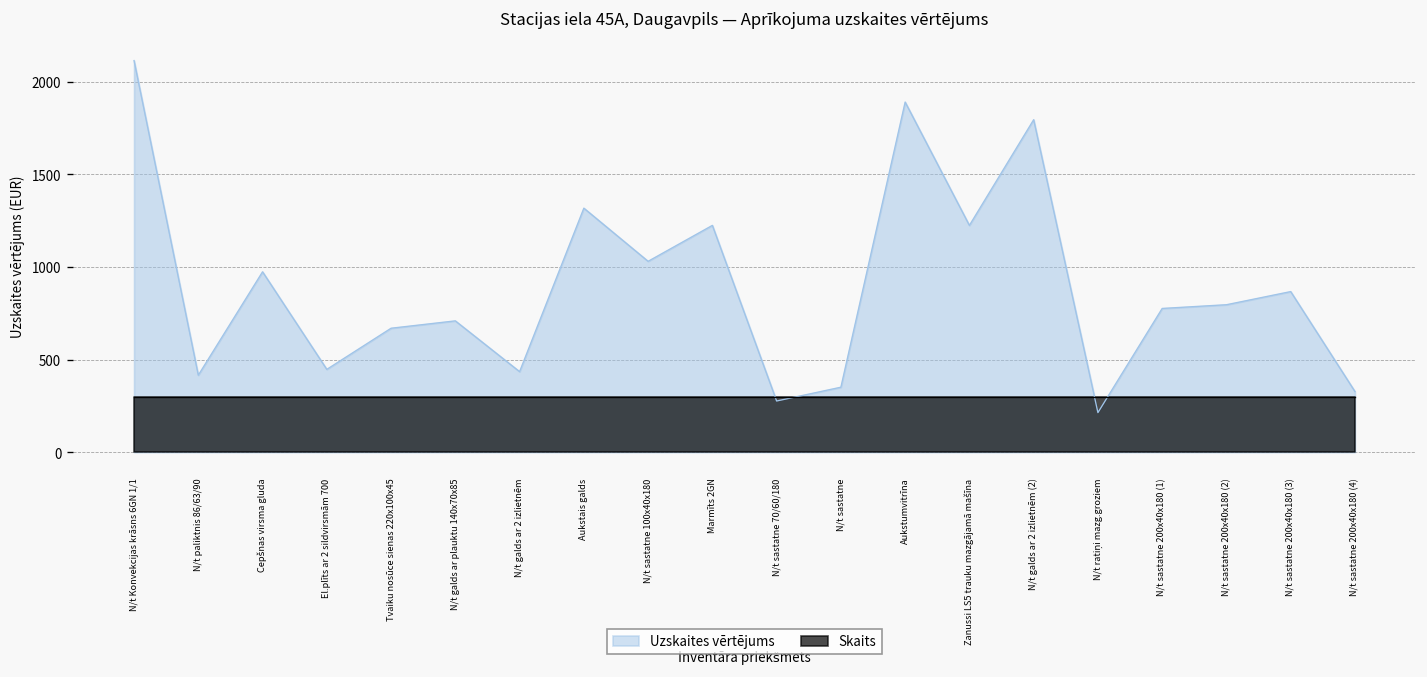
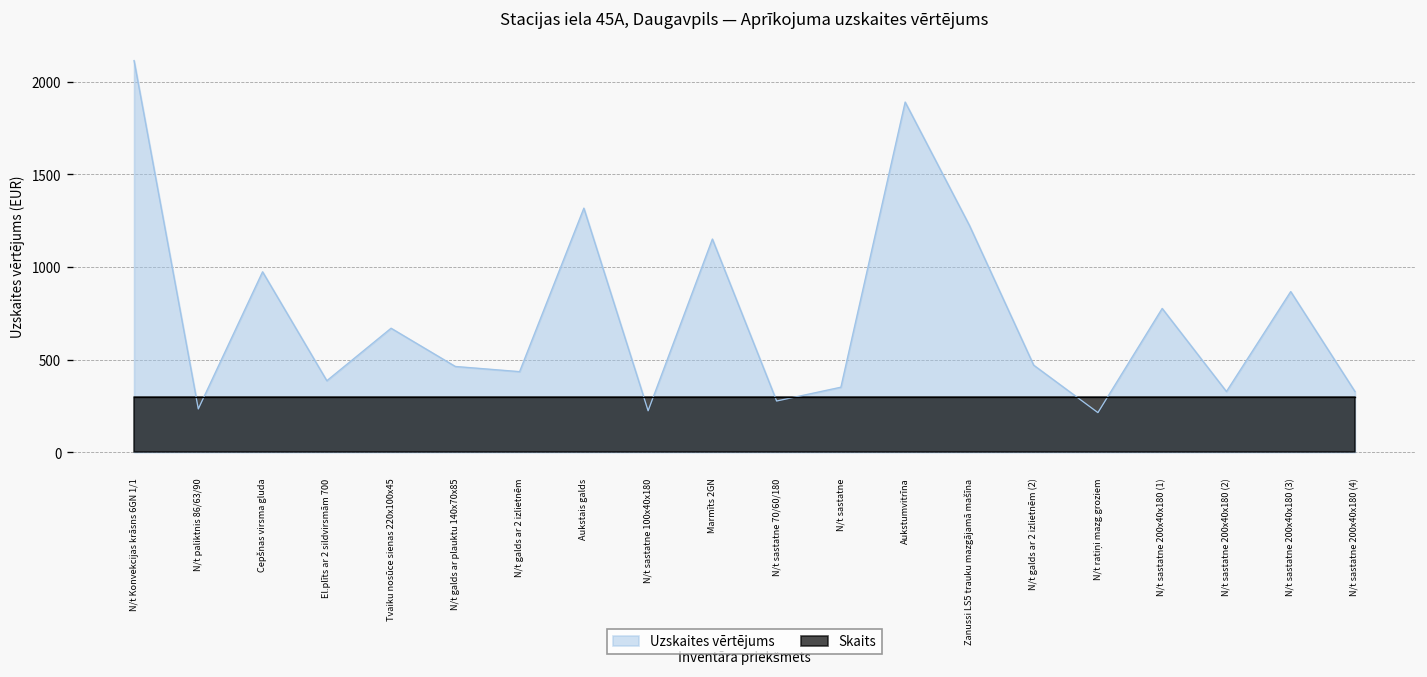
Uzskaites vērtējums, N/t paliktnis 86/63/90: 420 -> 230
Uzskaites vērtējums, El.plīts ar 2 sildvirsmām 700: 450 -> 390
Uzskaites vērtējums, N/t galds ar plauktu 140x70x85: 710 -> 460
Uzskaites vērtējums, N/t sastatne 100x40x180: 1030 -> 220
Uzskaites vērtējums, Marmīts 2GN: 1220 -> 1150
Uzskaites vērtējums, N/t galds ar 2 izlietnēm (2): 1790 -> 470
Uzskaites vērtējums, N/t sastatne 200x40x180 (2): 800 -> 330
